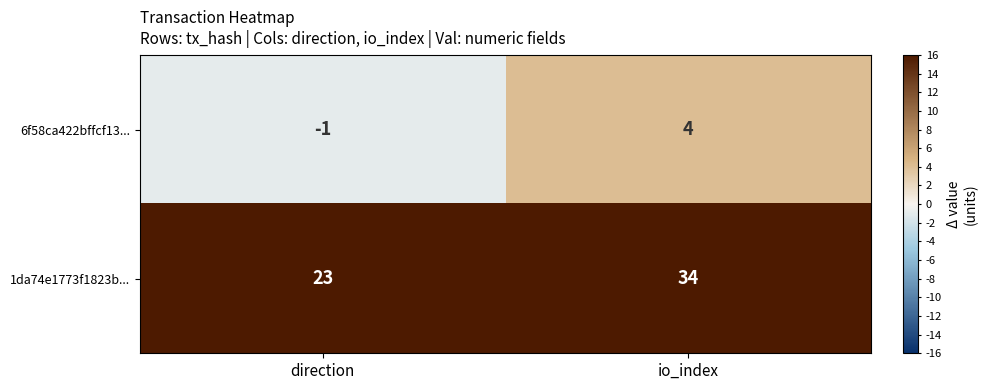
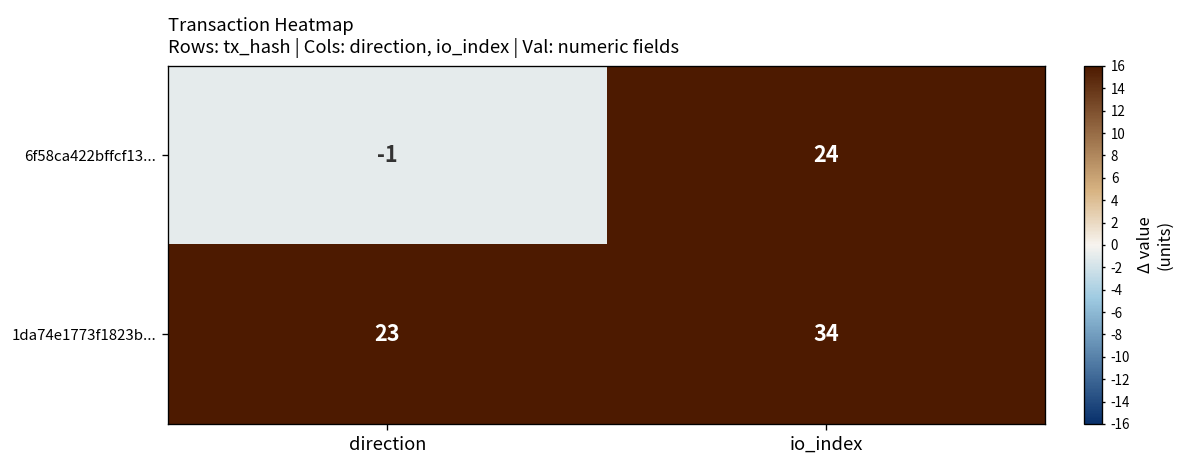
6f58ca422bffcf13..., io_index: 4 -> 24
